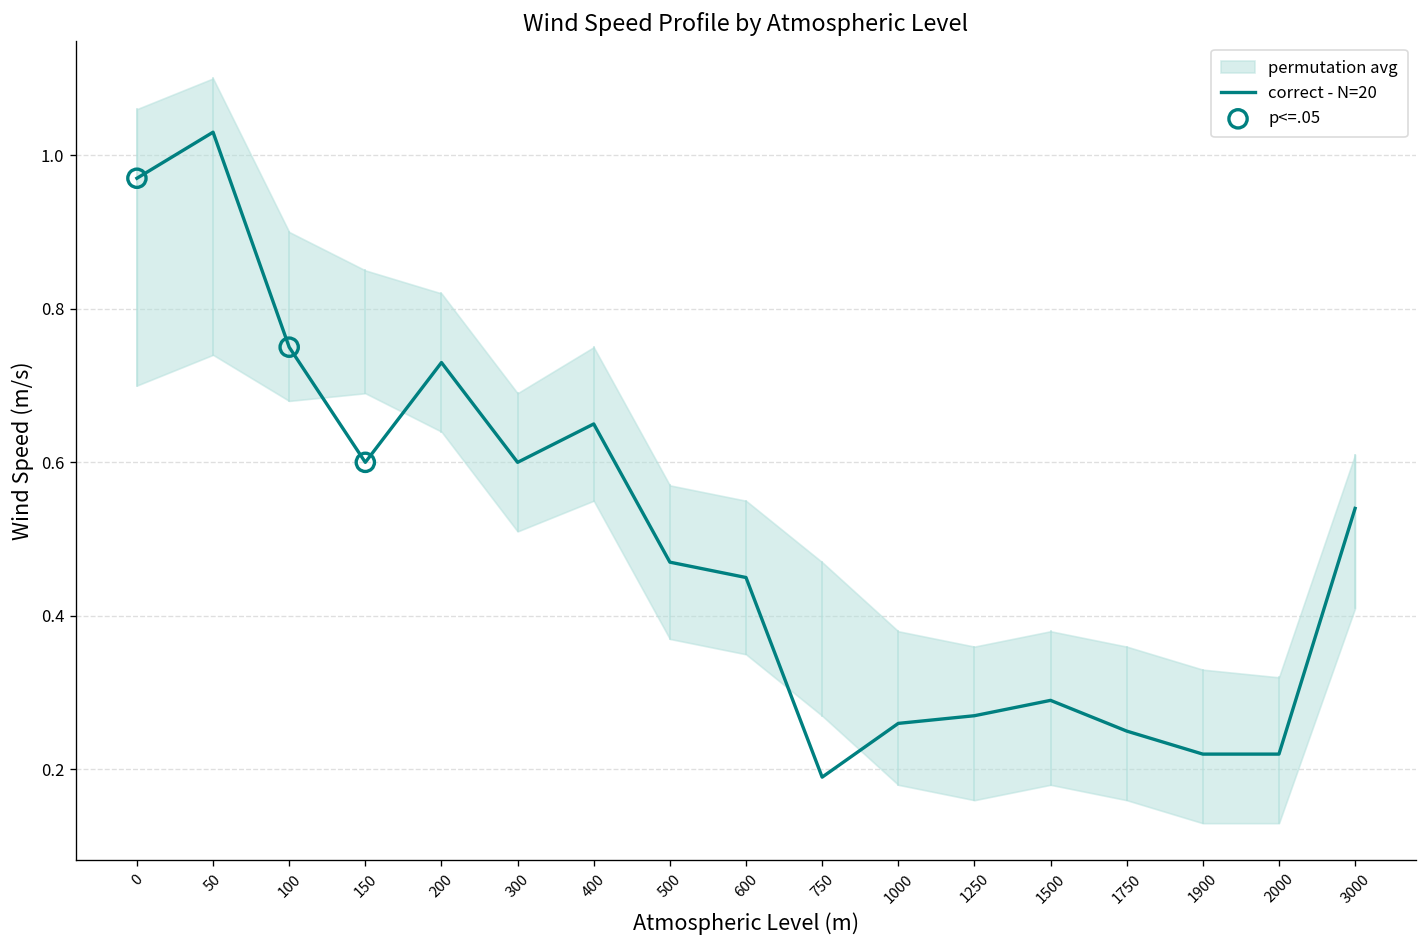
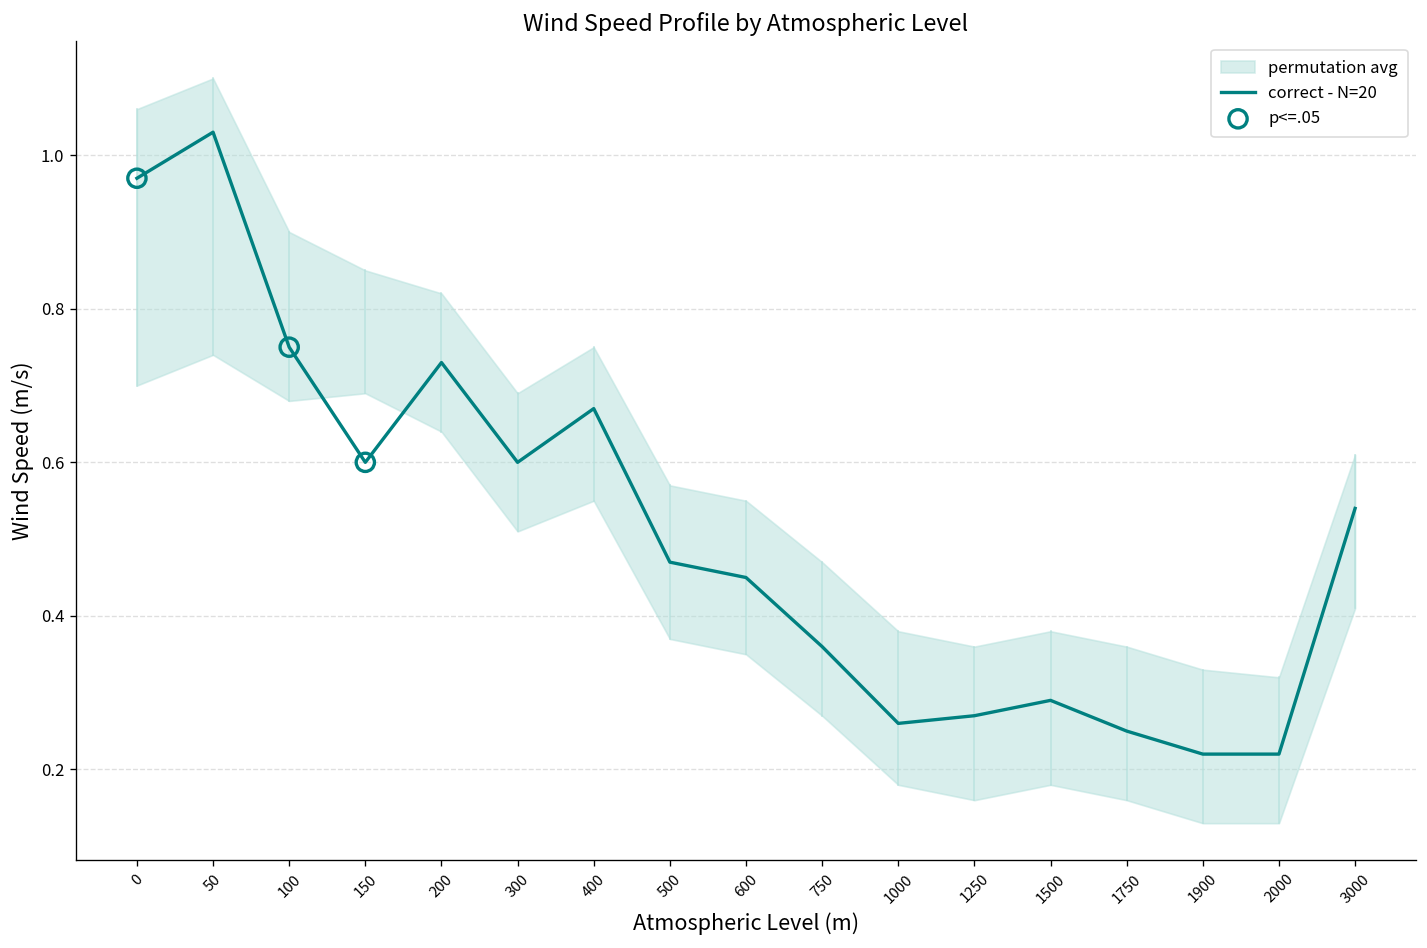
correct - N=20, 400: 0.65 -> 0.67
correct - N=20, 750: 0.19 -> 0.36
